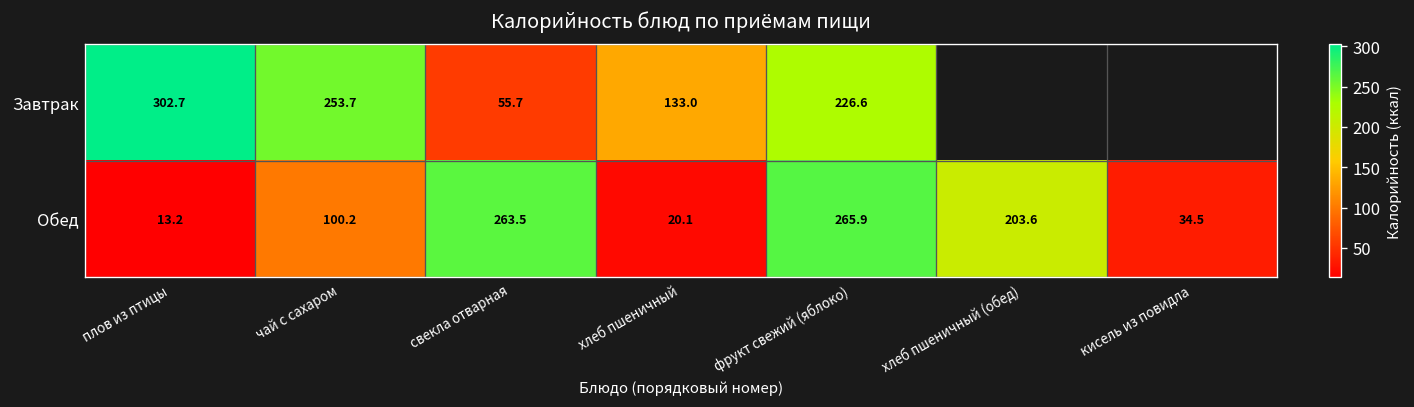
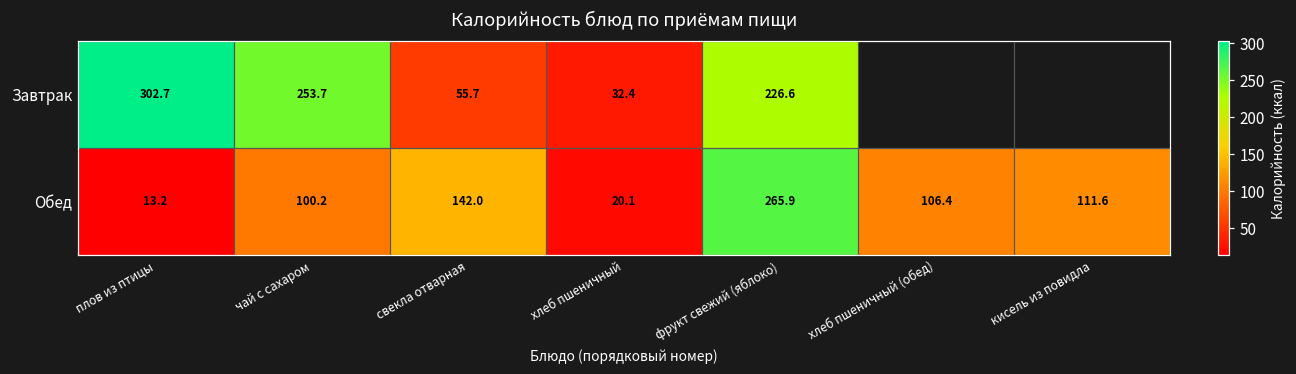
Завтрак, хлеб пшеничный: 133.0 -> 32.4
Обед, свекла отварная: 263.5 -> 142.0
Обед, хлеб пшеничный (обед): 203.6 -> 106.4
Обед, кисель из повидла: 34.5 -> 111.6
